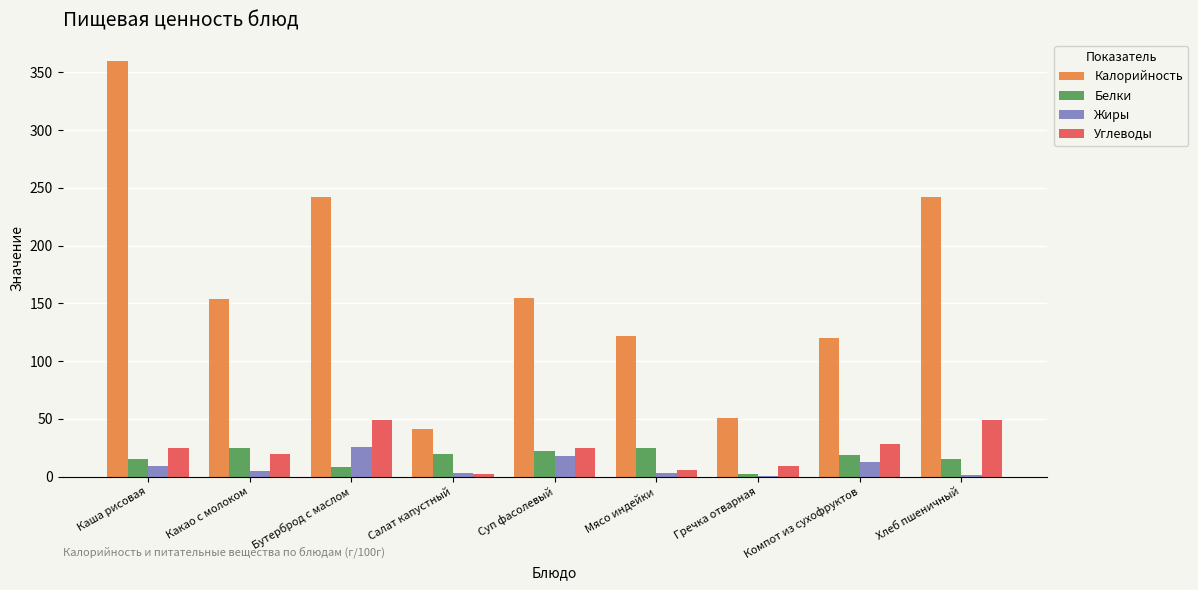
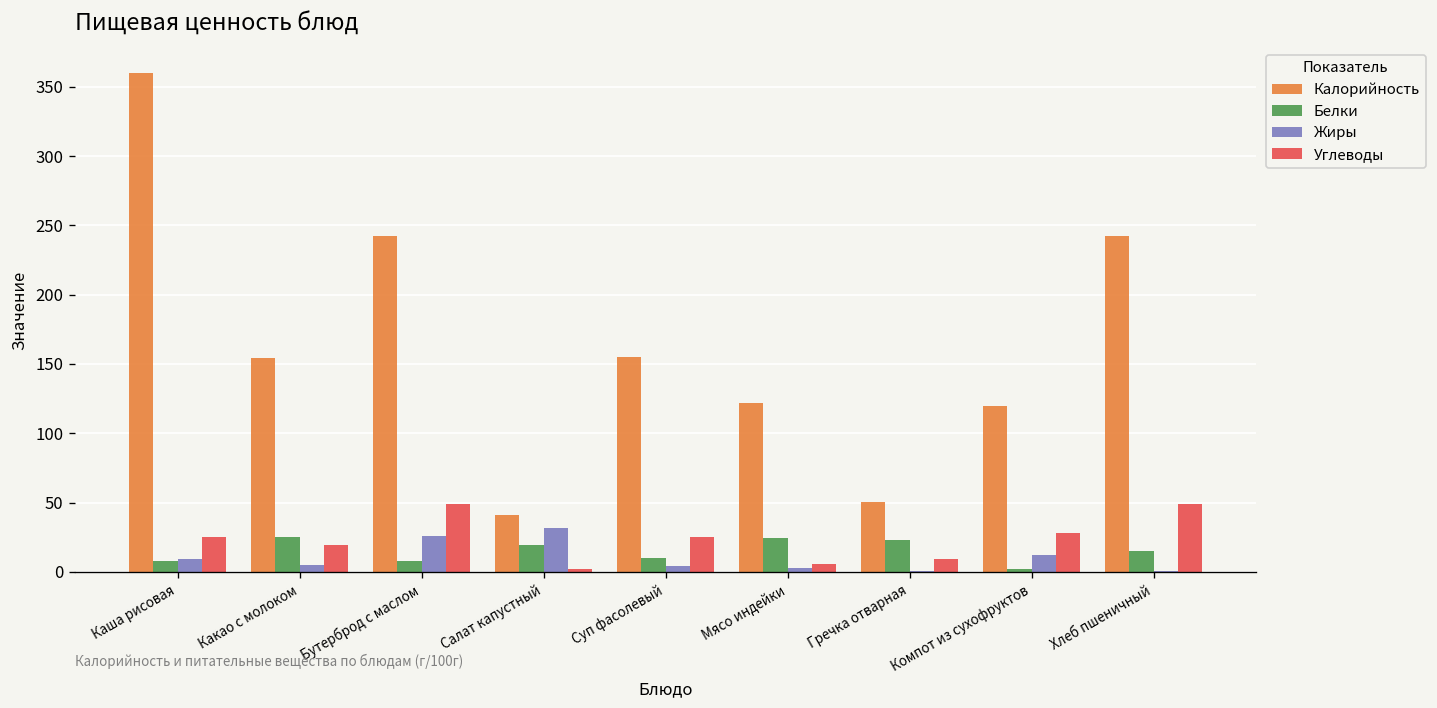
Белки, Каша рисовая: 15 -> 8
Жиры, Салат капустный: 3 -> 32
Белки, Суп фасолевый: 22 -> 10
Жиры, Суп фасолевый: 18 -> 5
Белки, Гречка отварная: 2 -> 23
Белки, Компот из сухофруктов: 19 -> 2
